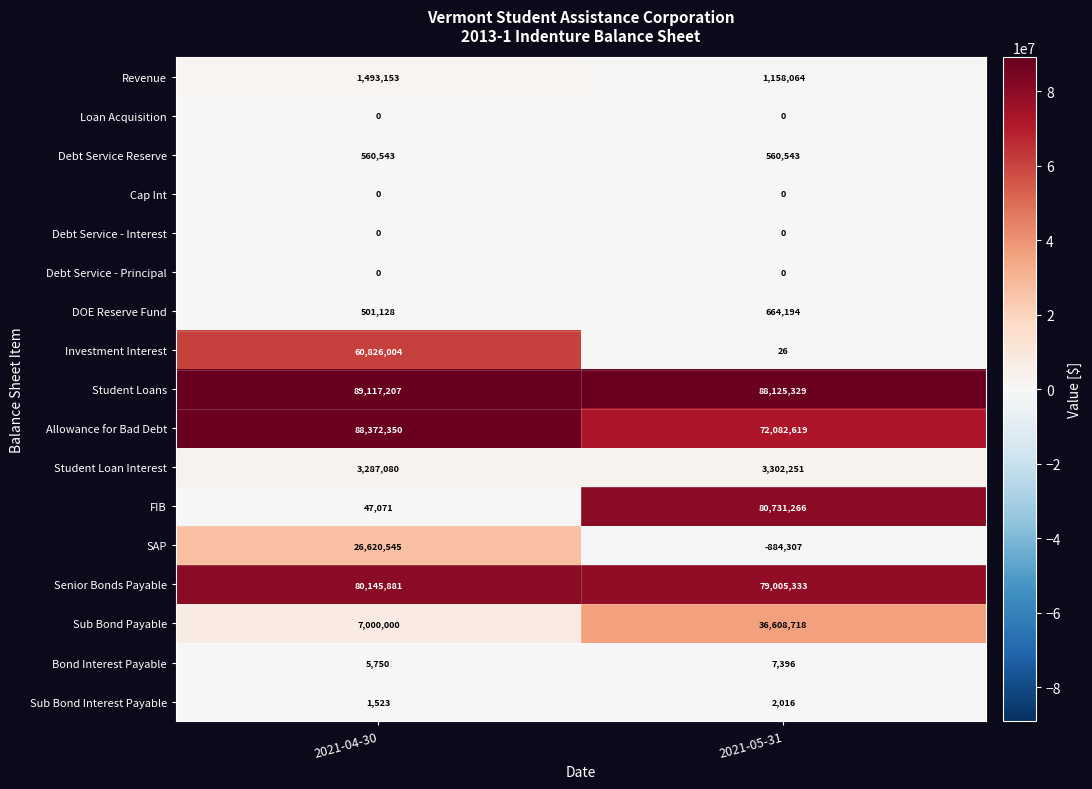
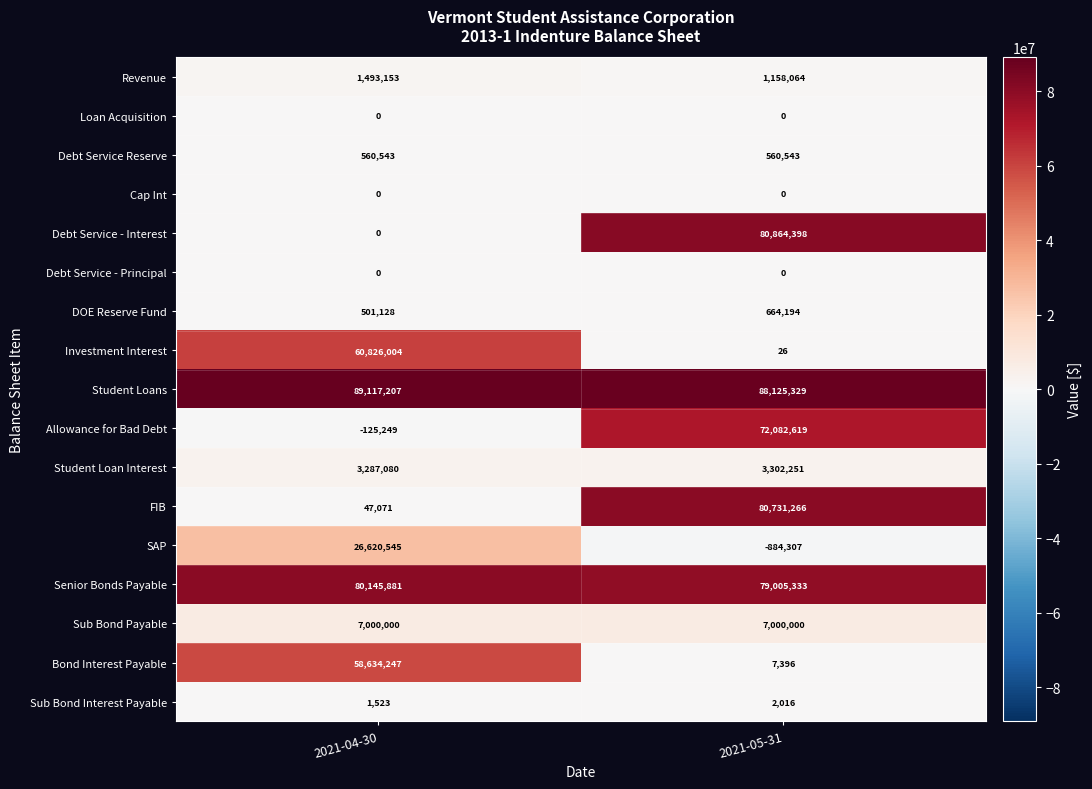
Debt Service - Interest, 2021-05-31: 0 -> 80,864,398
Allowance for Bad Debt, 2021-04-30: 88,372,350 -> -125,249
Sub Bond Payable, 2021-05-31: 36,608,718 -> 7,000,000
Bond Interest Payable, 2021-04-30: 5,750 -> 58,634,247
